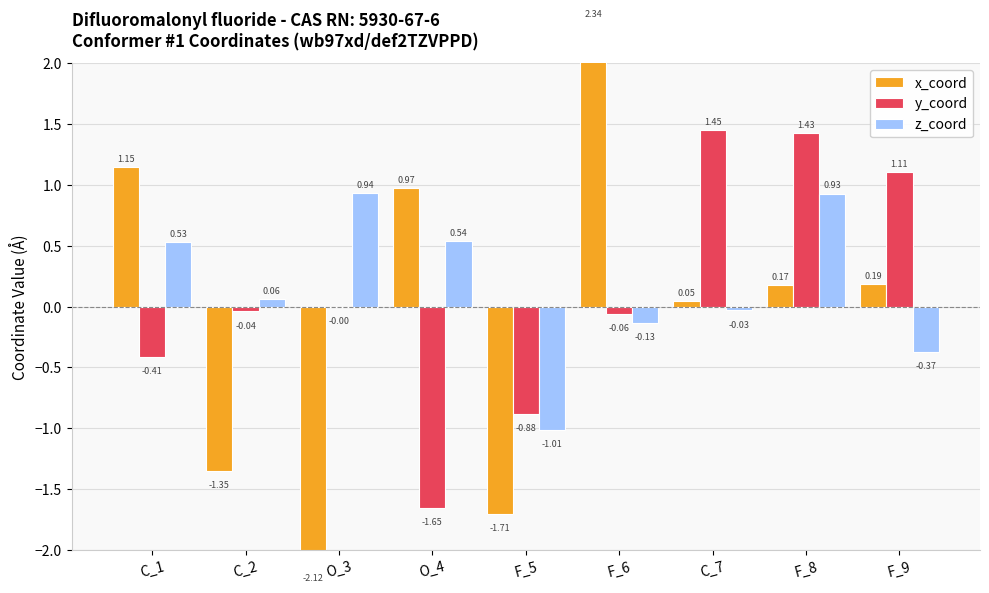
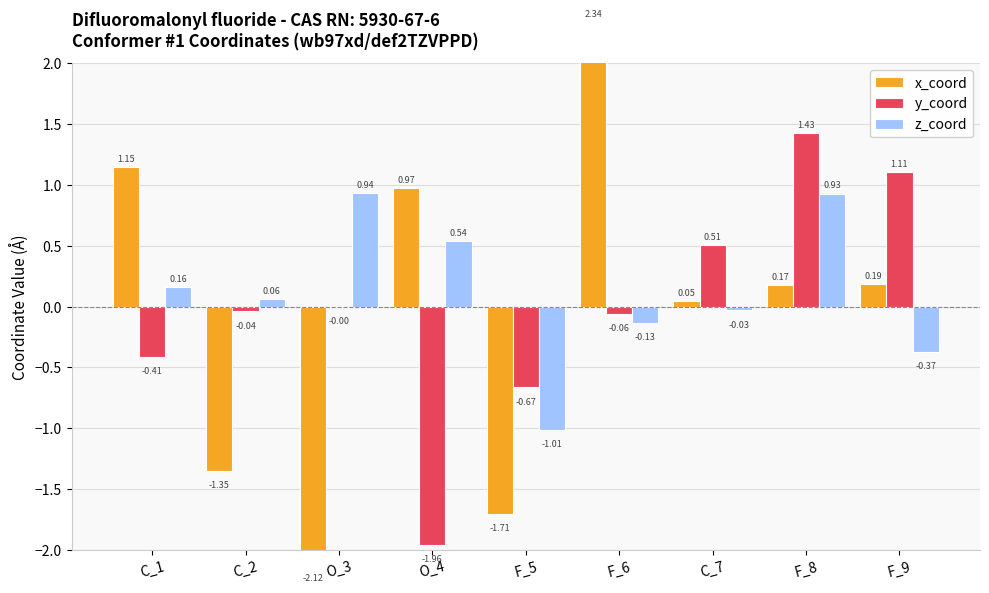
z_coord, C_1: 0.53 -> 0.16
y_coord, O_4: -1.65 -> -1.96
y_coord, F_5: -0.88 -> -0.67
y_coord, C_7: 1.45 -> 0.51
